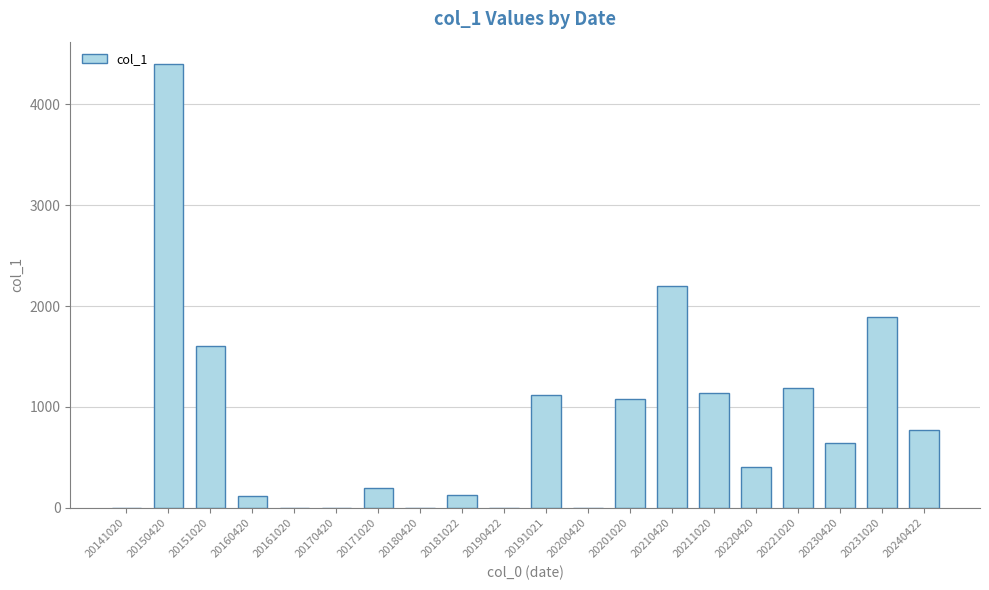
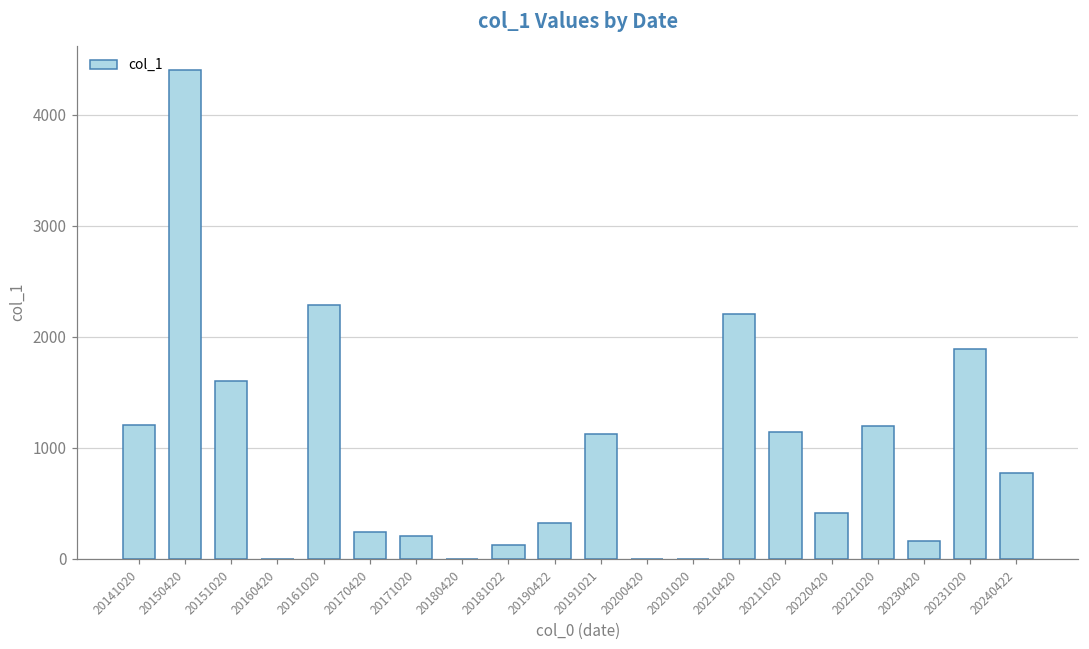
20141020: 0 -> 1200
20160420: 120 -> 0
20161020: 0 -> 2280
20170420: 0 -> 250
20190422: 0 -> 320
20201020: 1080 -> 0
20230420: 640 -> 160
